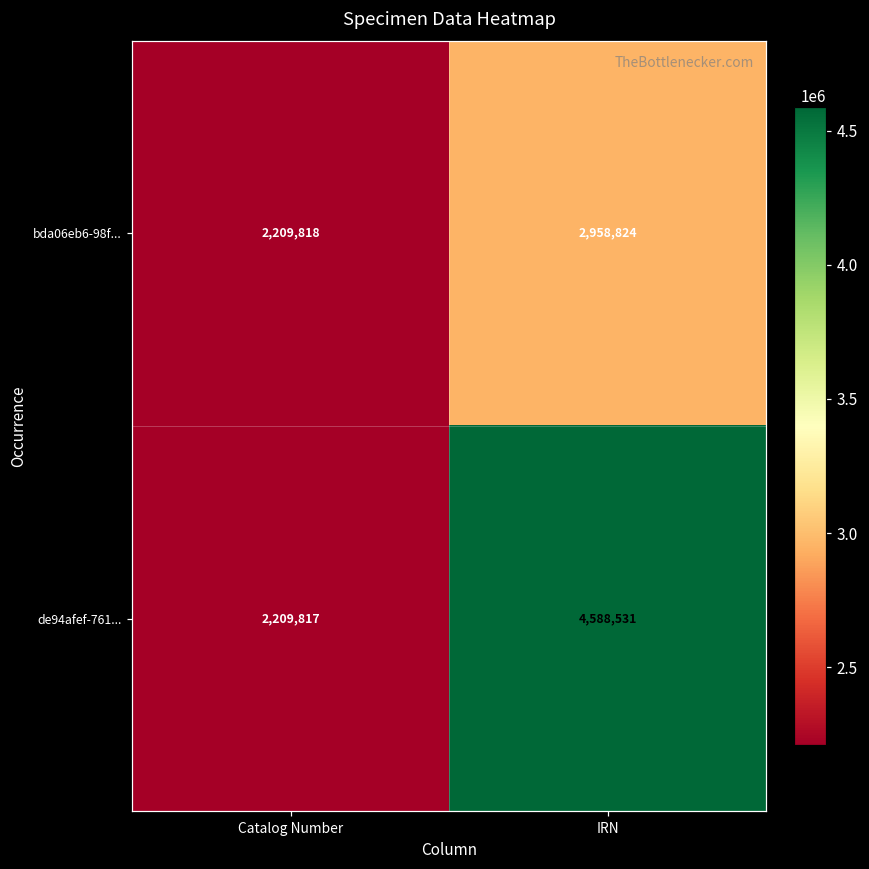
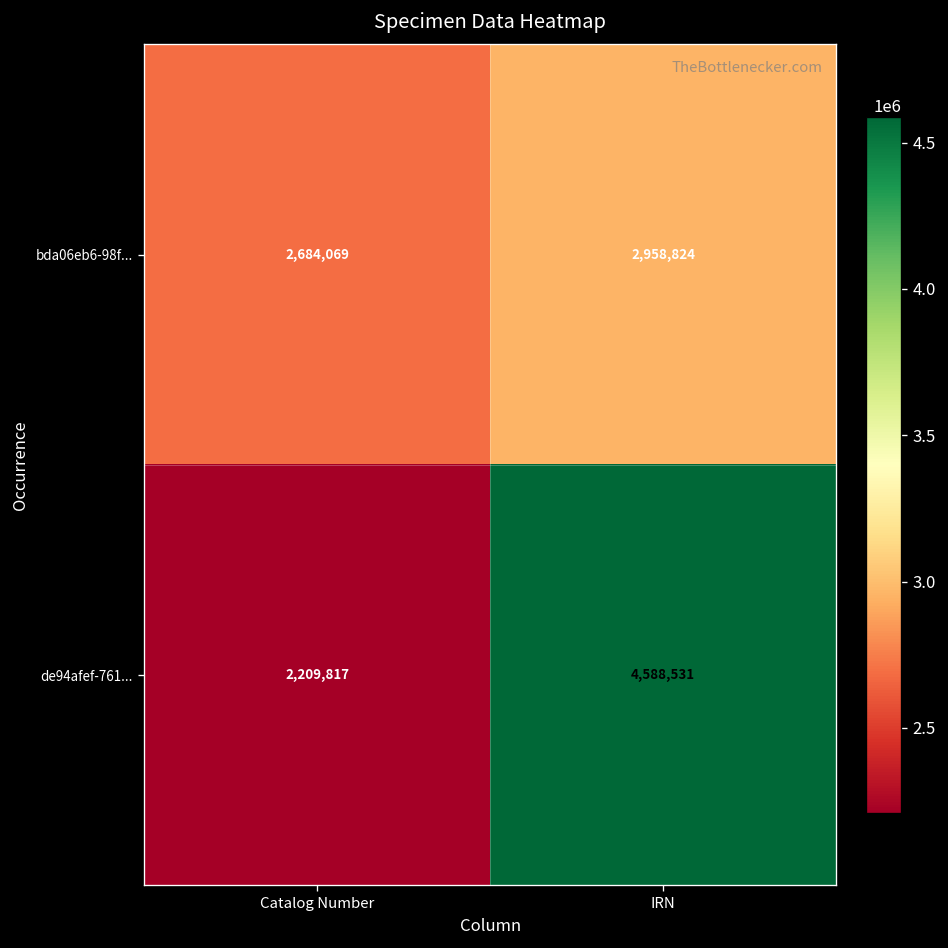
bda06eb6-98f..., Catalog Number: 2,209,818 -> 2,684,069
